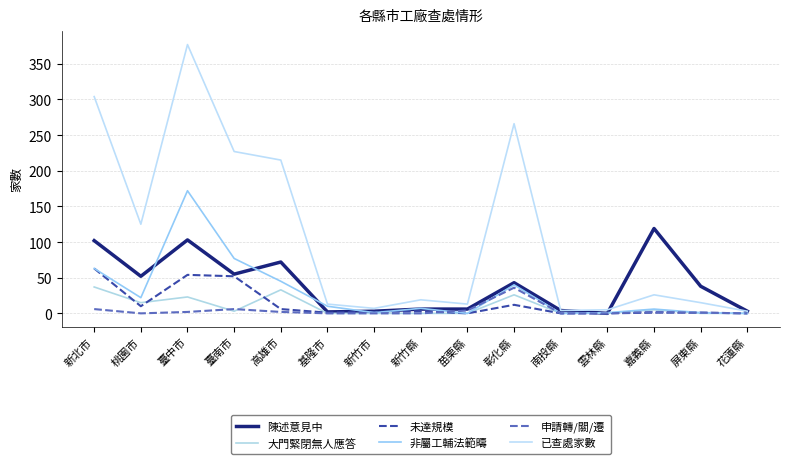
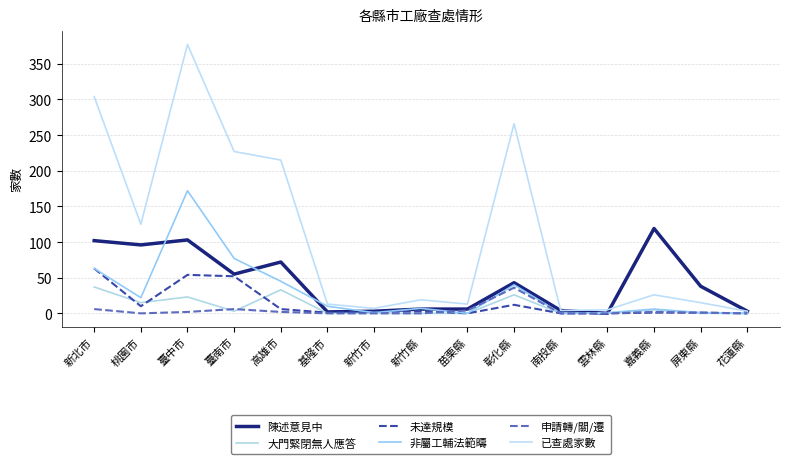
陳述意見中, 桃園市: 50 -> 100
